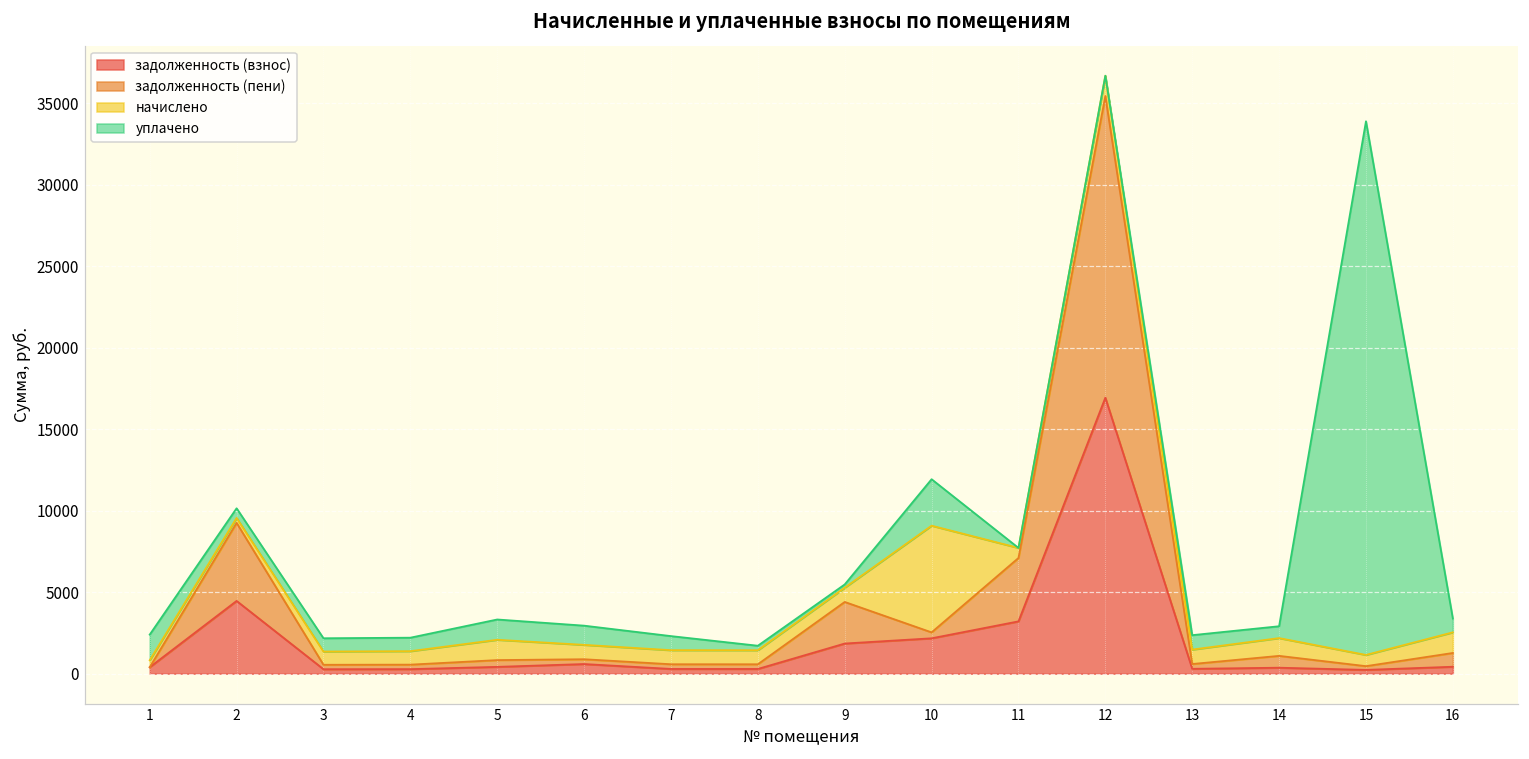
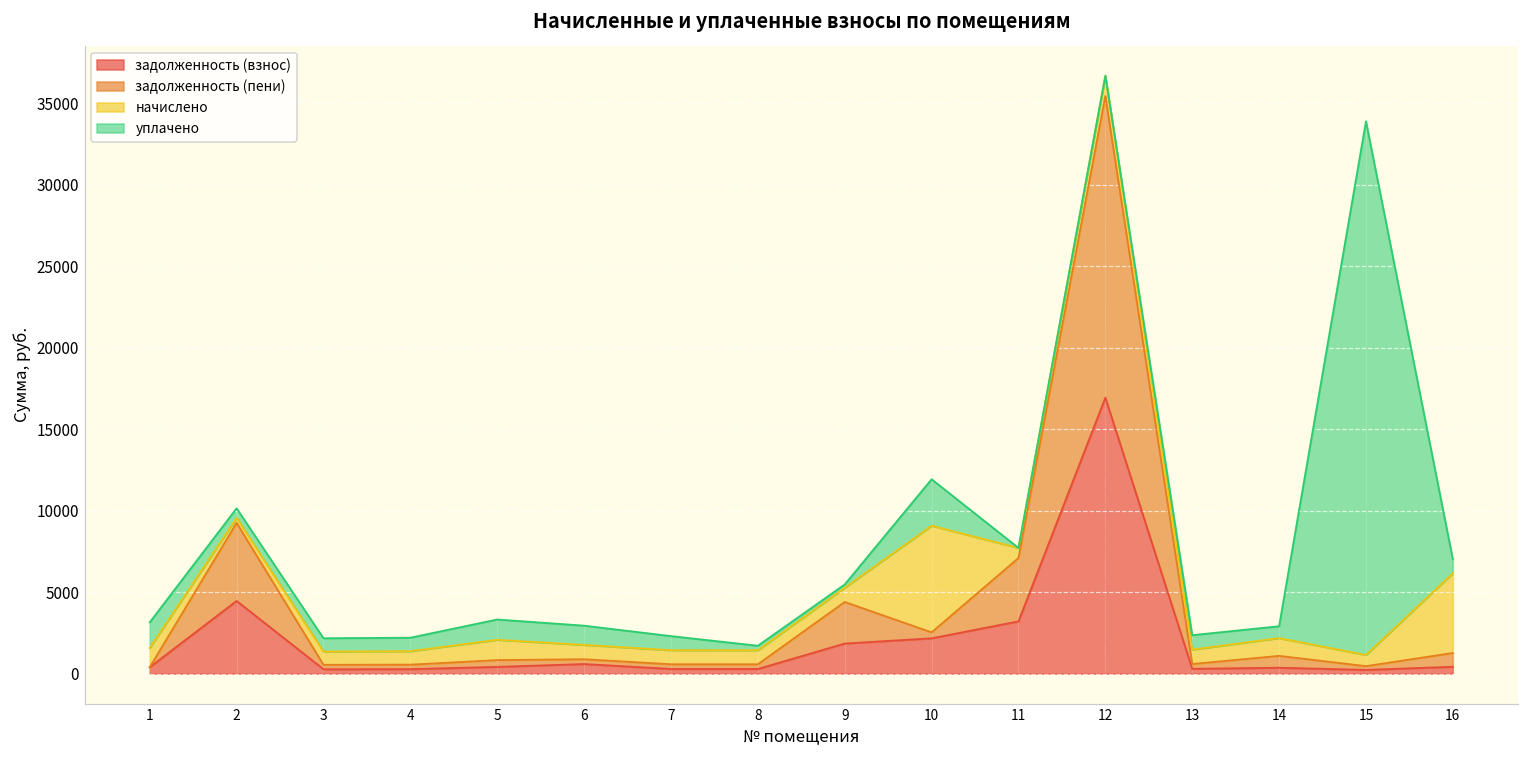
начислено, 1: 400 -> 1200
начислено, 16: 1300 -> 4900
